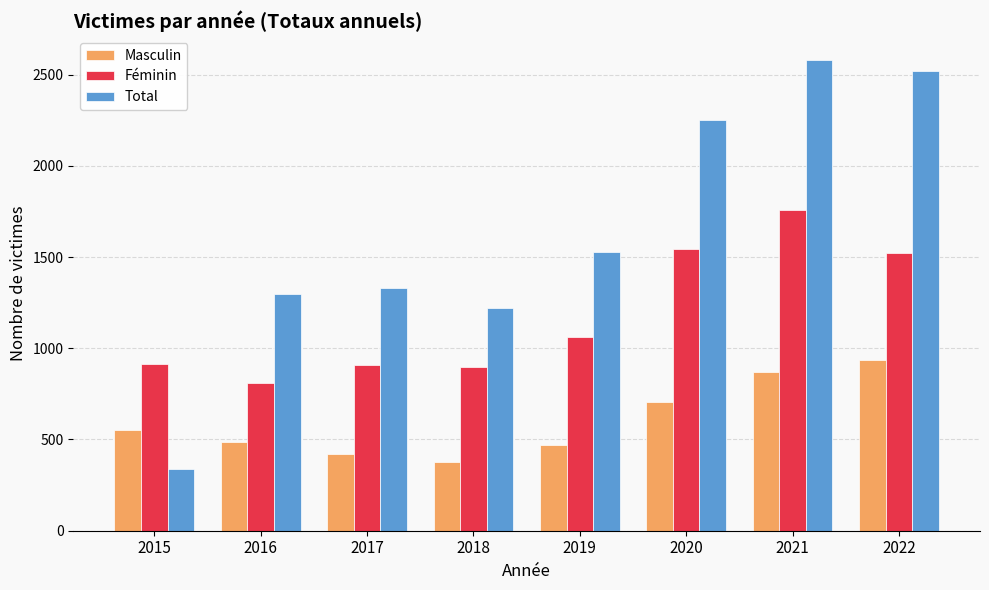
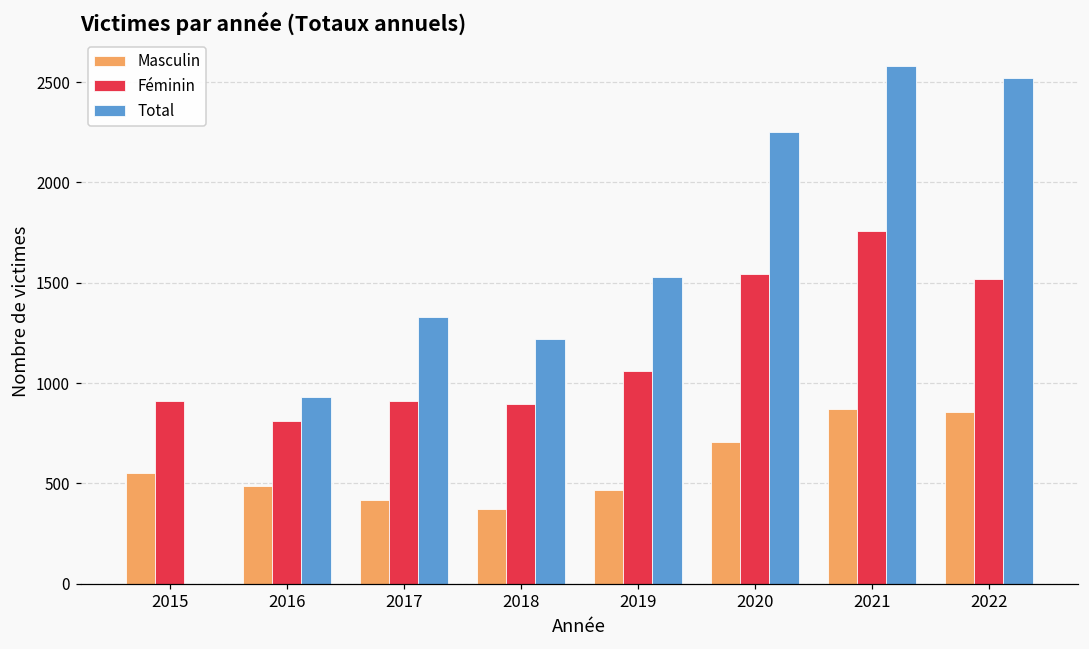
Total, 2015: 340 -> 0
Total, 2016: 1300 -> 930
Masculin, 2022: 930 -> 860
